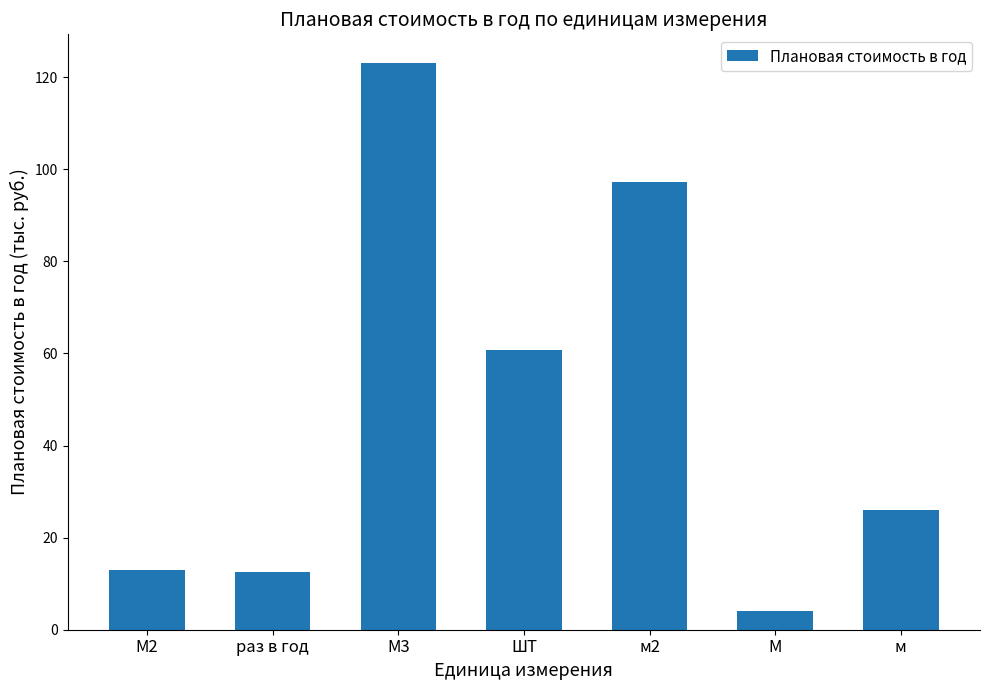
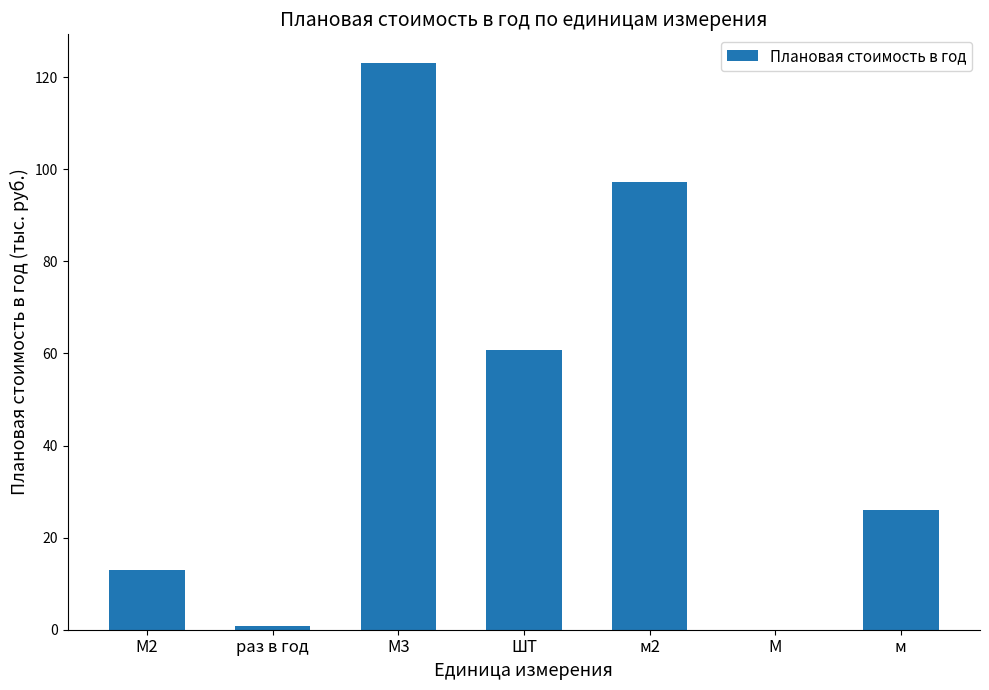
раз в год: 13 -> 1
М: 4 -> 0
